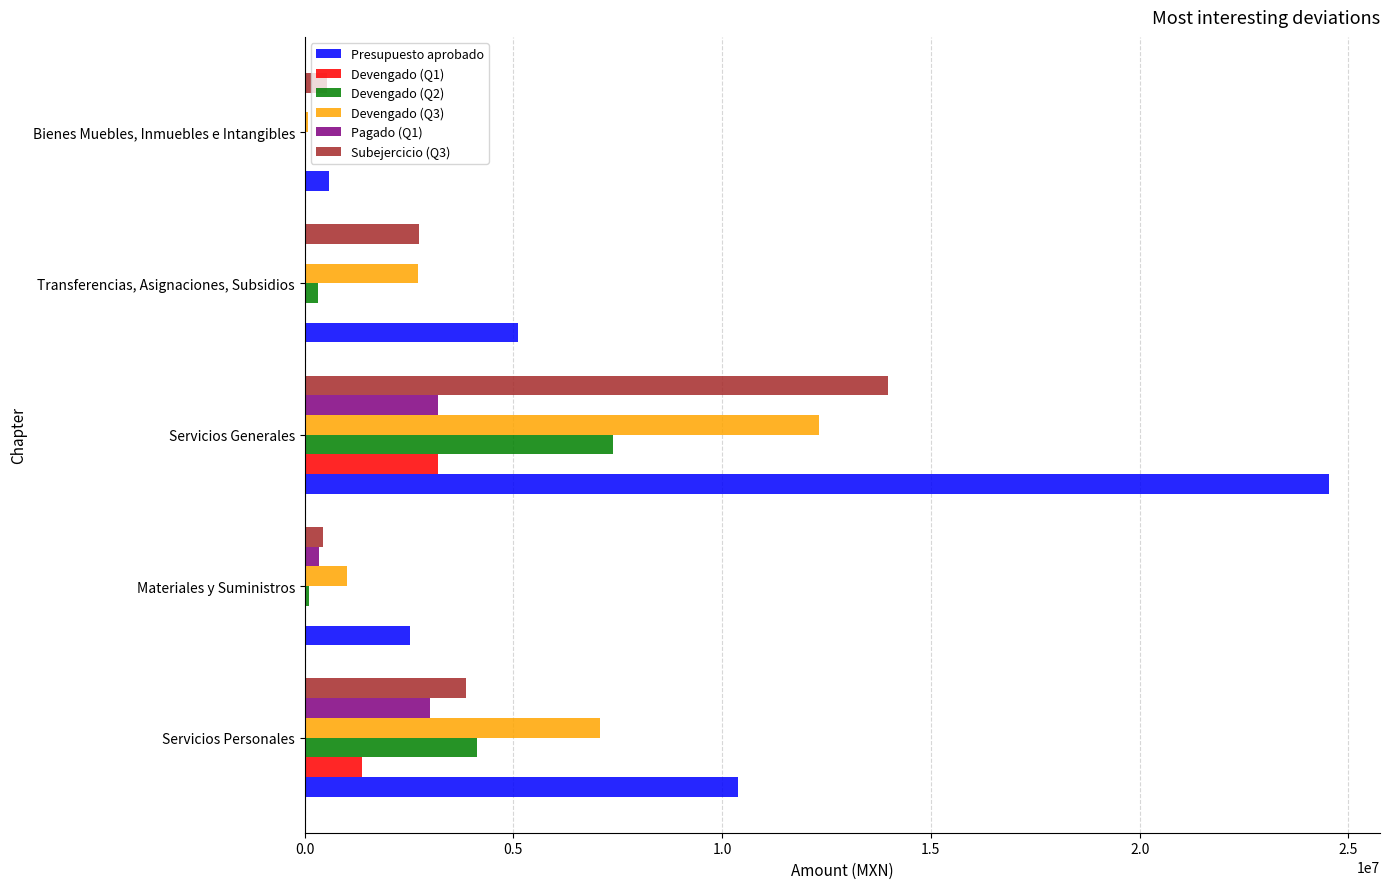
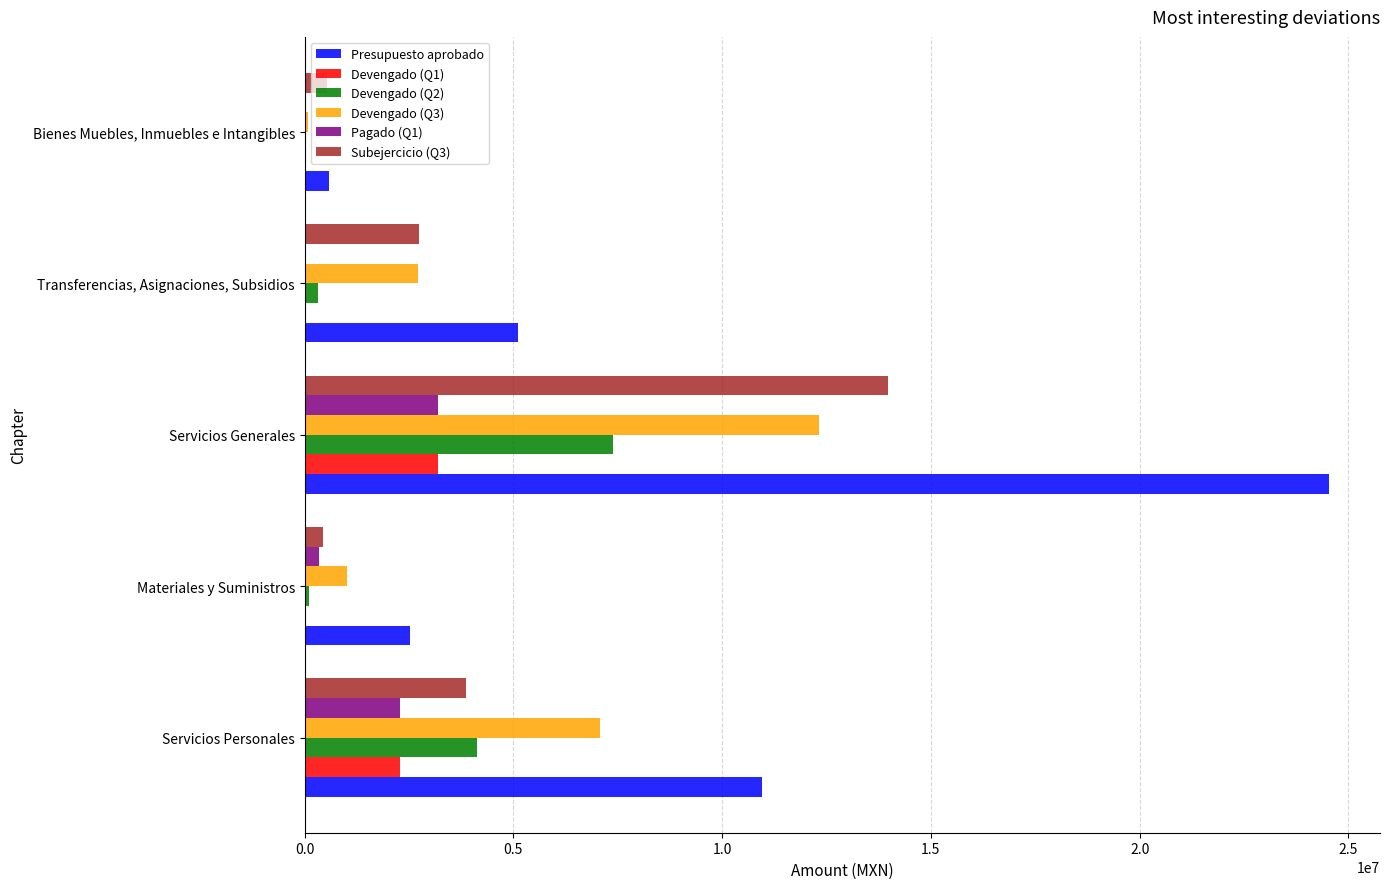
Pagado (Q1), Servicios Personales: 3000000 -> 2300000
Devengado (Q1), Servicios Personales: 1400000 -> 2300000
Presupuesto aprobado, Servicios Personales: 10400000 -> 10900000
